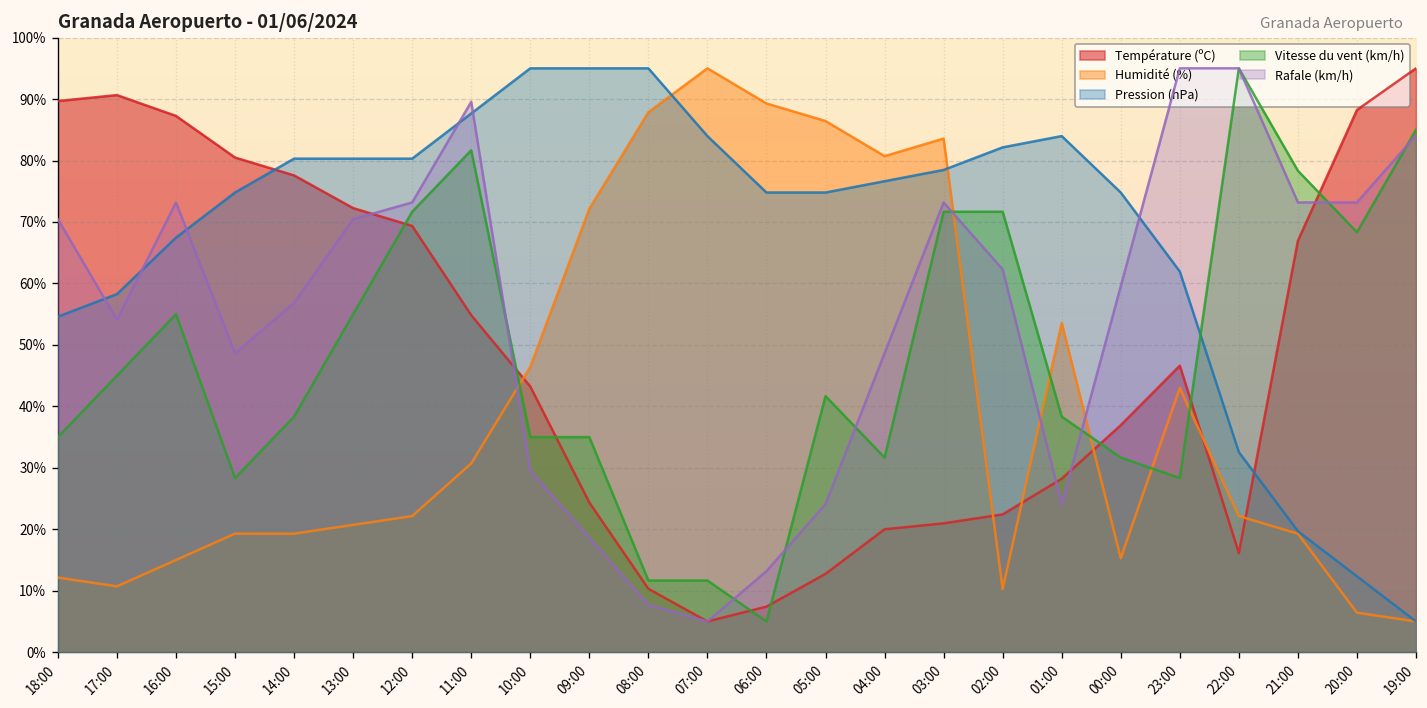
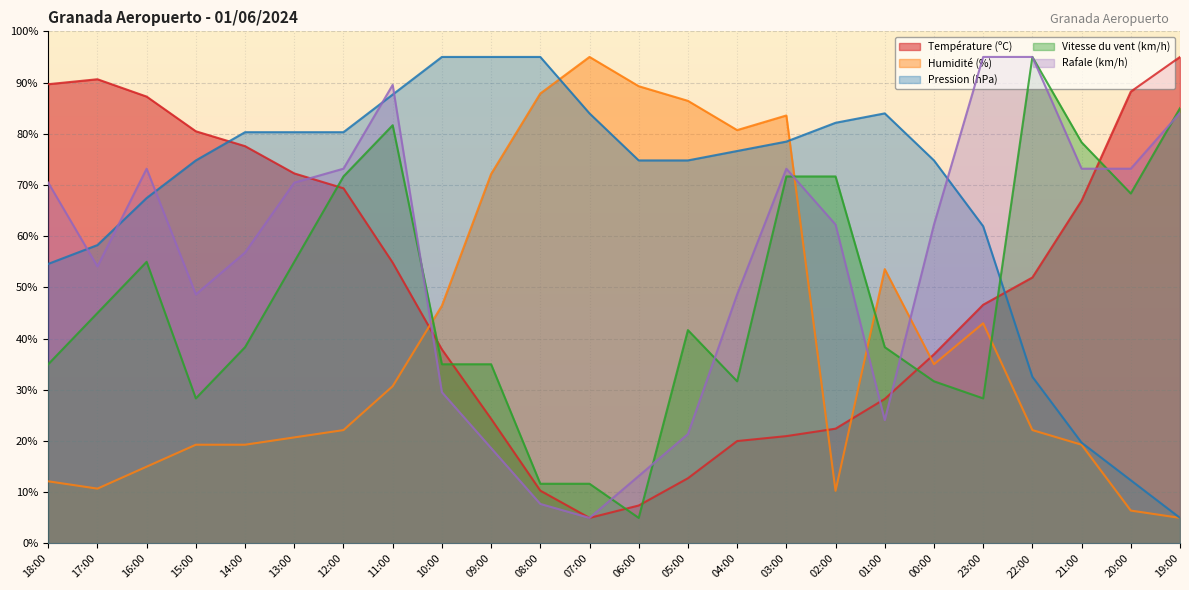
Température (ºC), 10:00: 43% -> 38%
Rafale (km/h), 05:00: 24% -> 21%
Humidité (%), 00:00: 15% -> 35%
Rafale (km/h), 00:00: 60% -> 62%
Température (ºC), 22:00: 16% -> 52%
